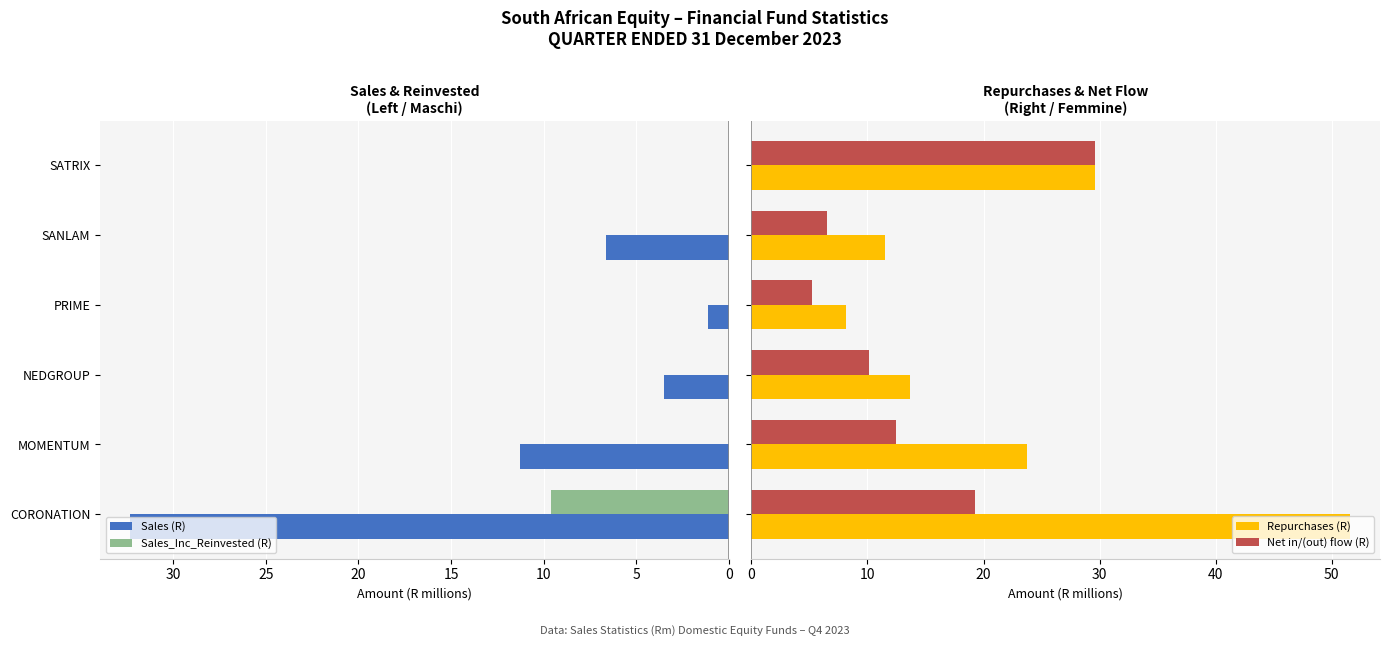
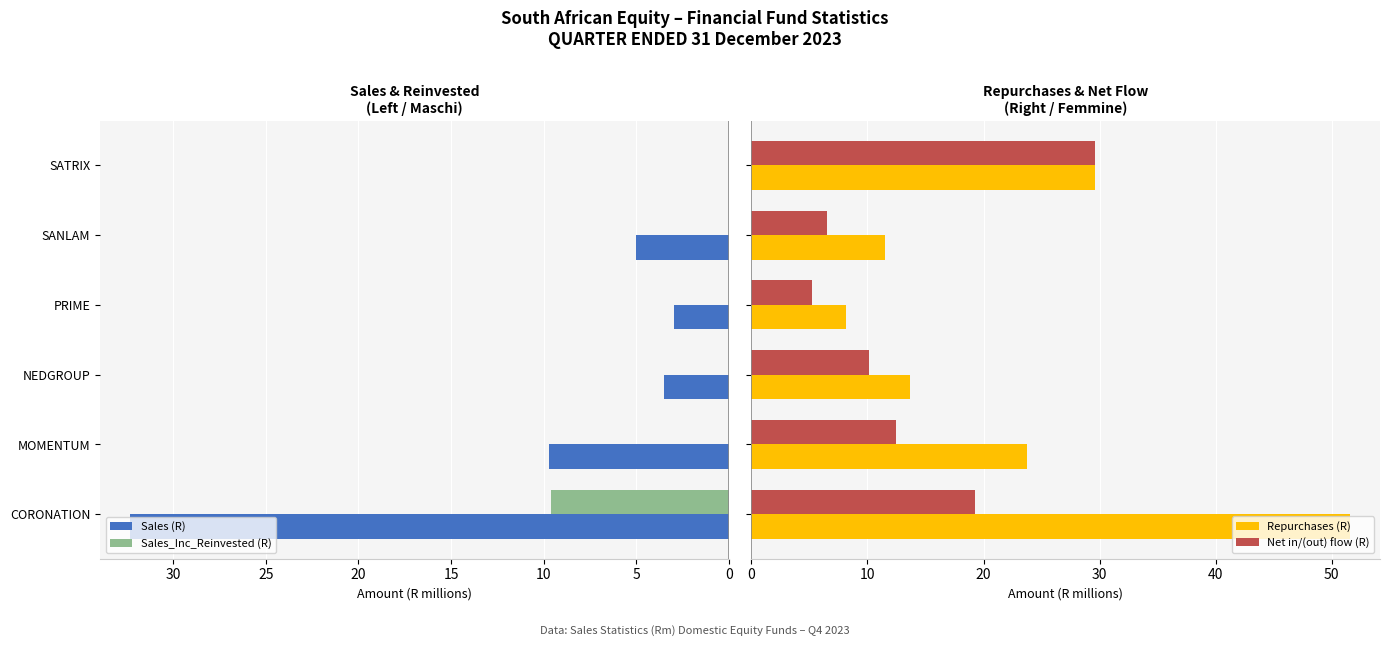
Sales & Reinvested (Left / Maschi), Sales (R), SANLAM: 6.6 -> 5.0
Sales & Reinvested (Left / Maschi), Sales (R), PRIME: 1.1 -> 2.9
Sales & Reinvested (Left / Maschi), Sales (R), MOMENTUM: 11.3 -> 9.7
